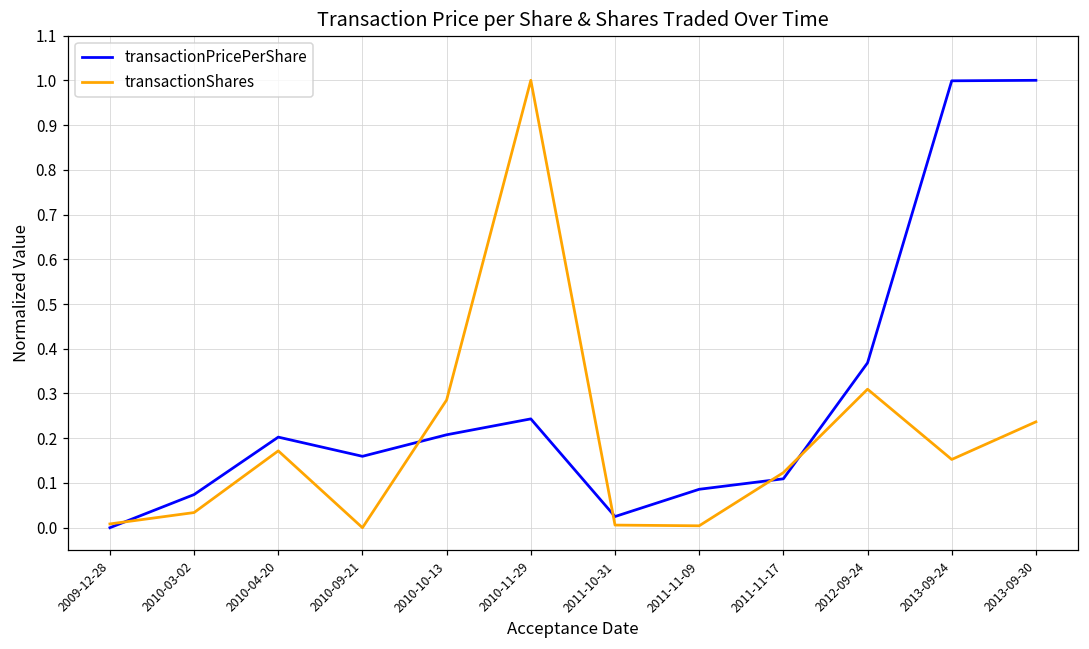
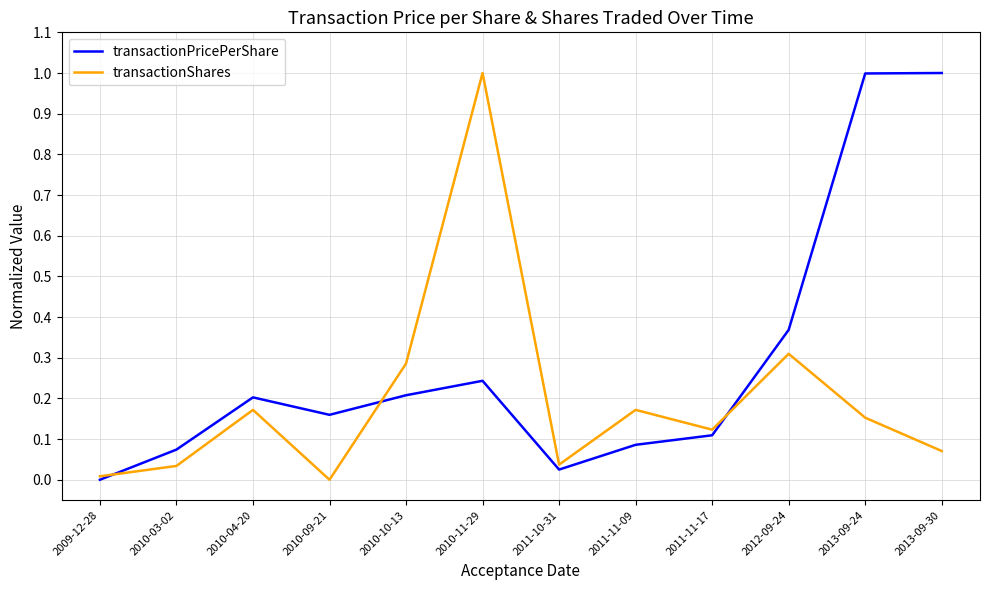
transactionShares, 2011-10-31: 0.01 -> 0.04
transactionShares, 2011-11-09: 0.00 -> 0.17
transactionShares, 2013-09-30: 0.24 -> 0.07
